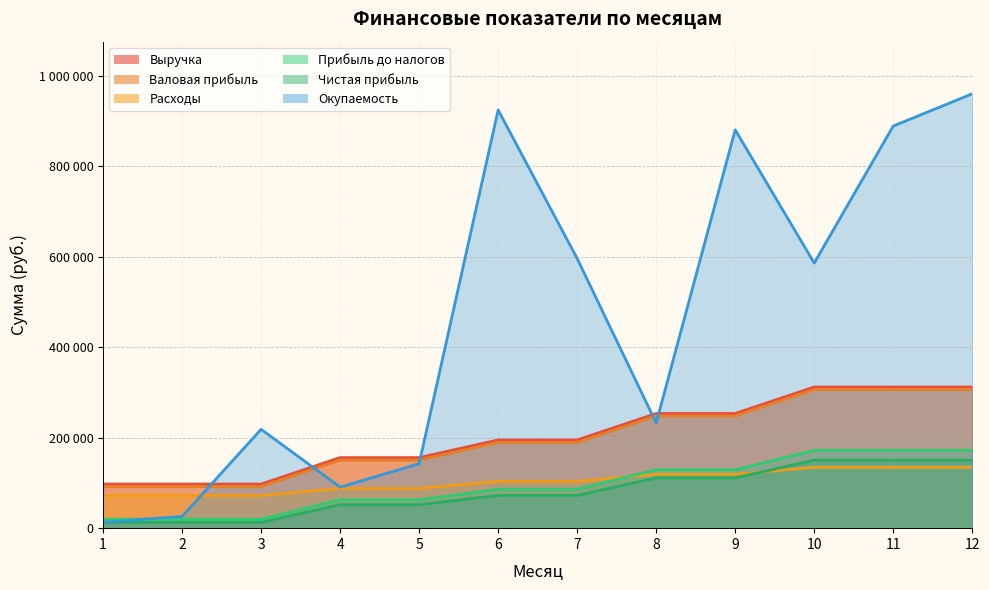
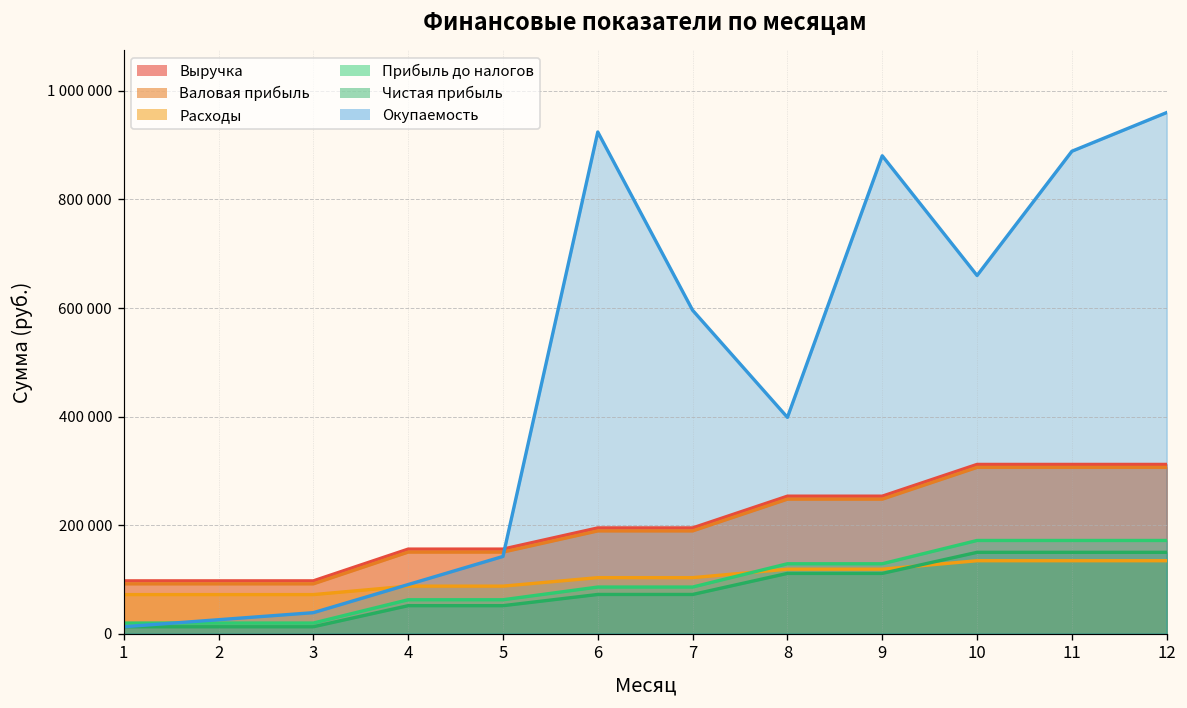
Окупаемость, 3: 220000 -> 40000
Окупаемость, 8: 230000 -> 400000
Окупаемость, 10: 590000 -> 660000
